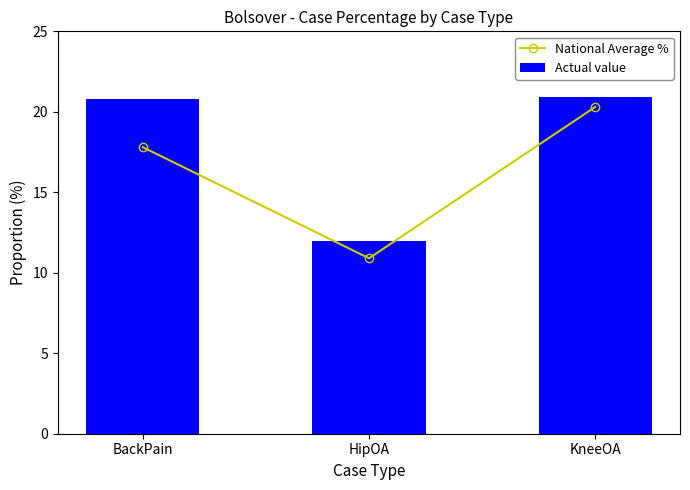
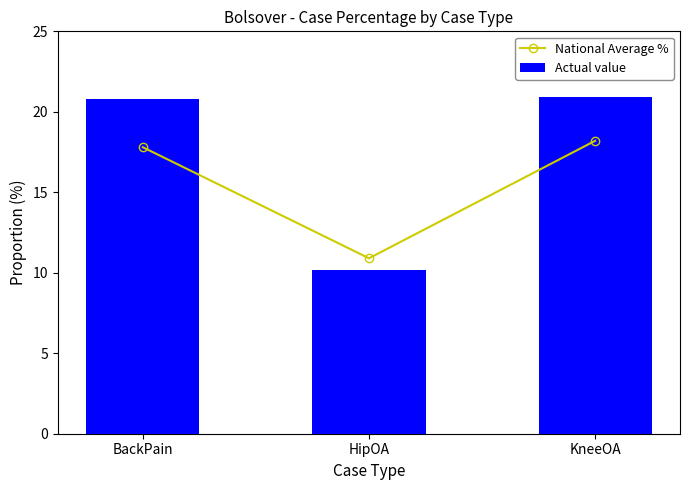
Actual value, HipOA: 12.0 -> 10.2
National Average %, KneeOA: 20.3 -> 18.2
